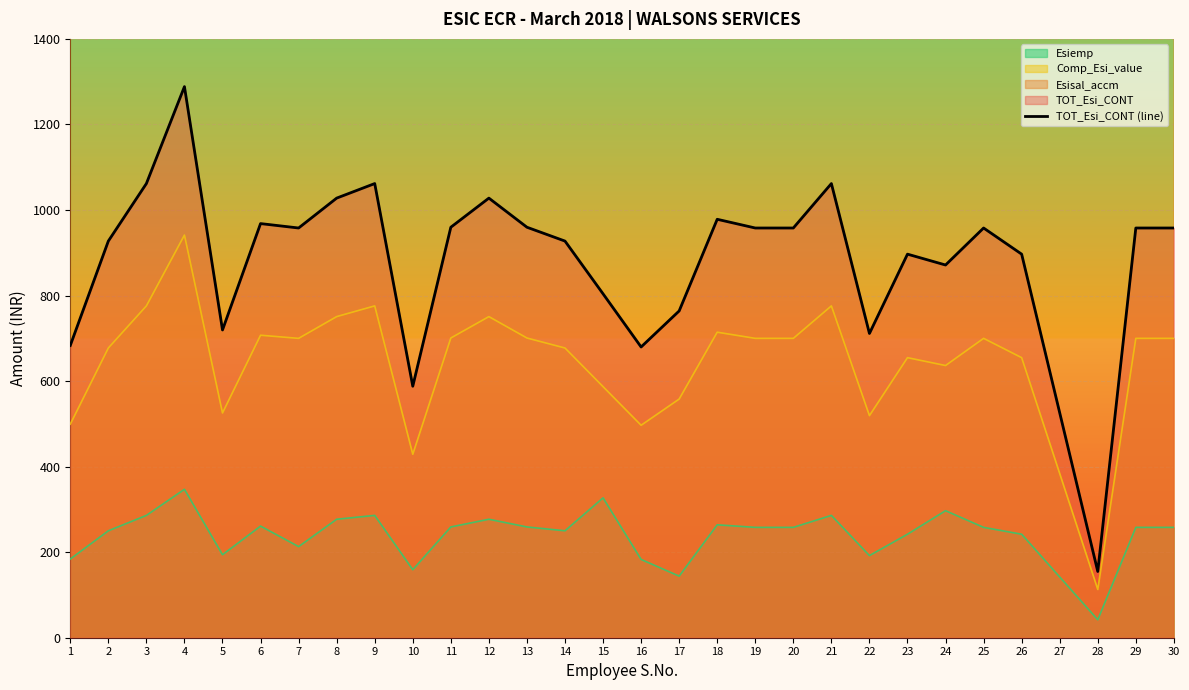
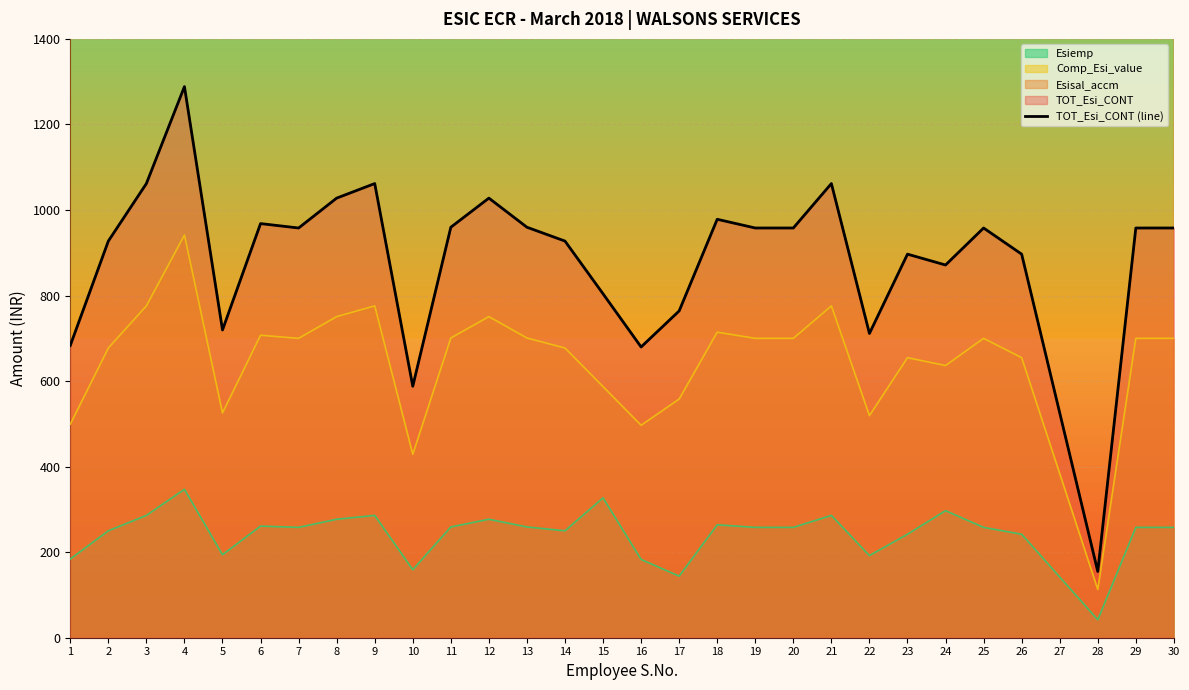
Esiemp, 7: 210 -> 260
